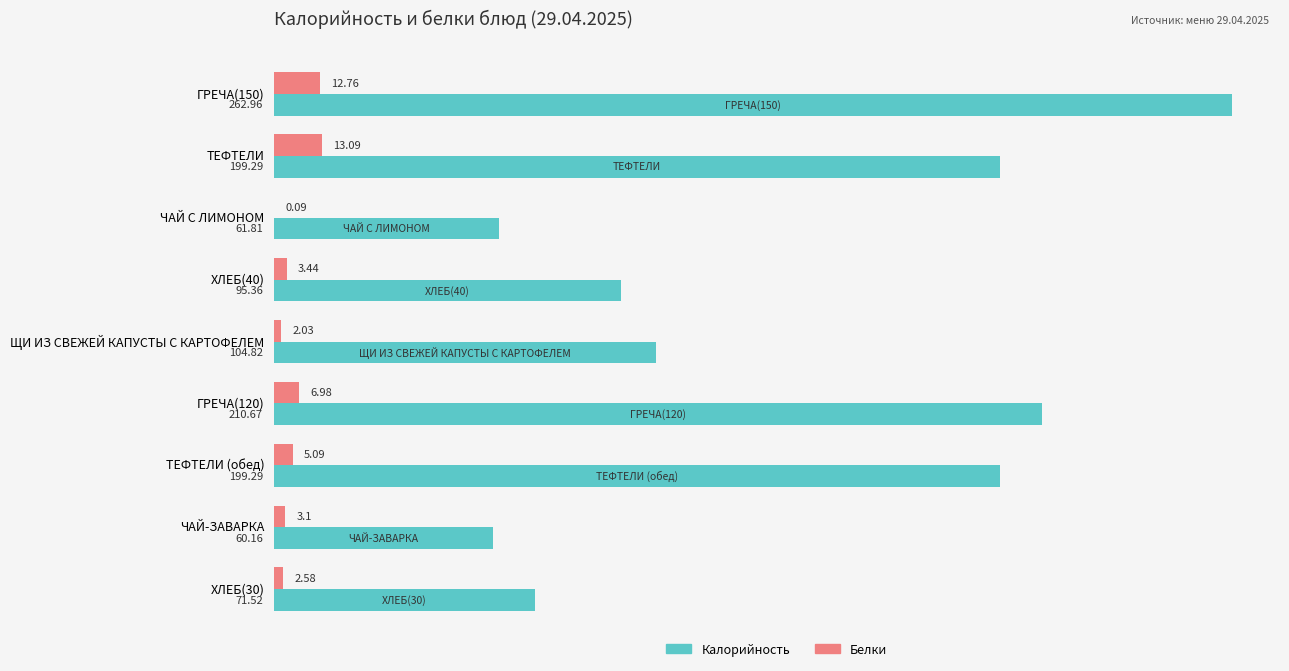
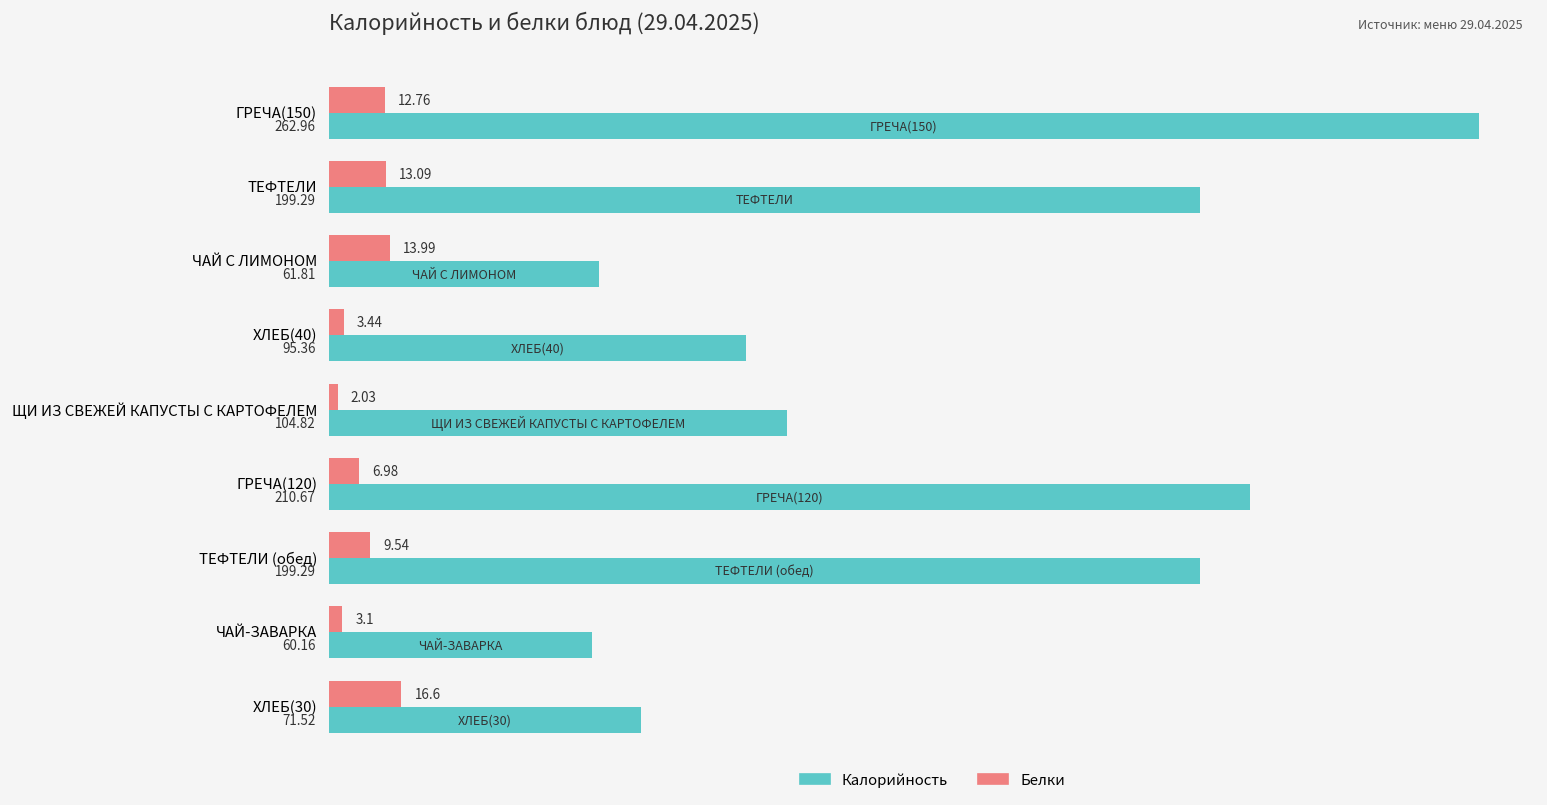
Белки, ЧАЙ С ЛИМОНОМ: 0.09 -> 13.99
Белки, ТЕФТЕЛИ (обед): 5.09 -> 9.54
Белки, ХЛЕБ(30): 2.58 -> 16.6
